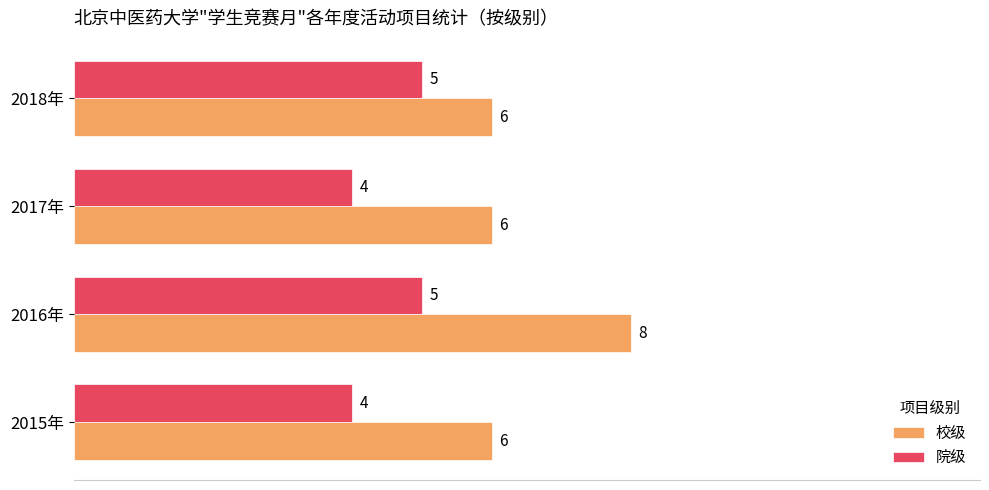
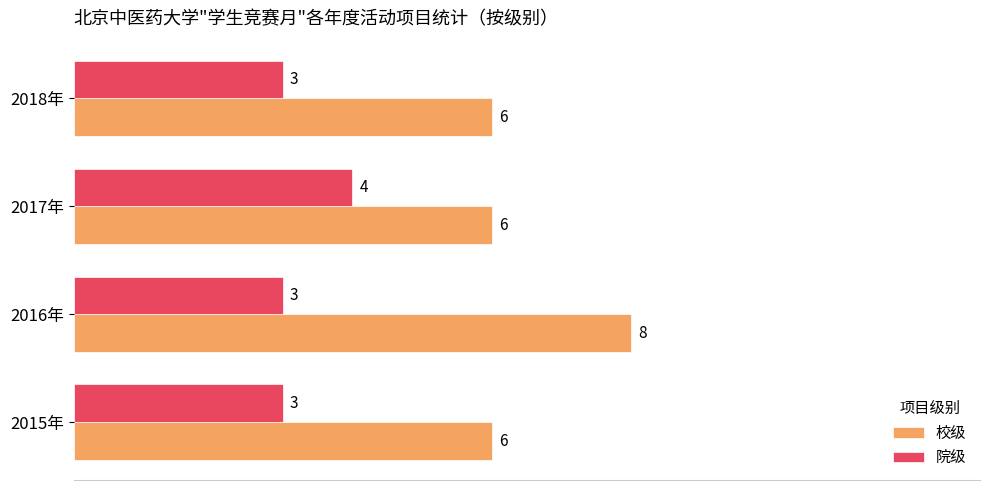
院级, 2018年: 5 -> 3
院级, 2016年: 5 -> 3
院级, 2015年: 4 -> 3
